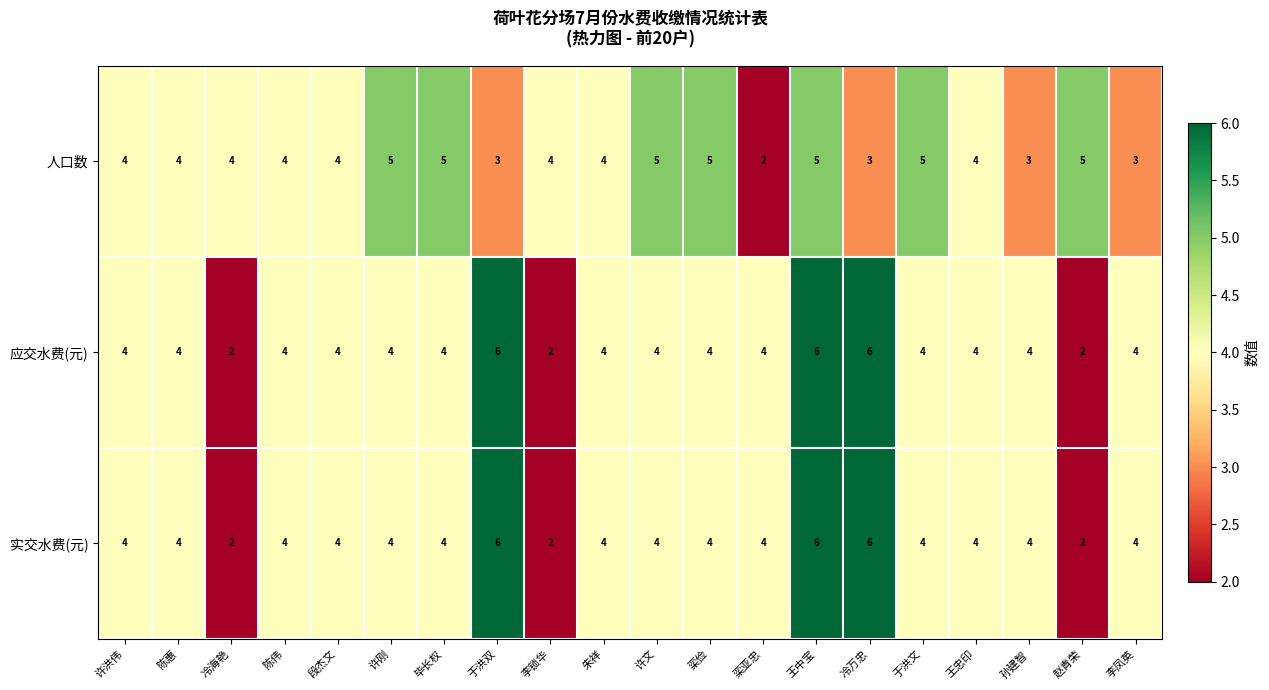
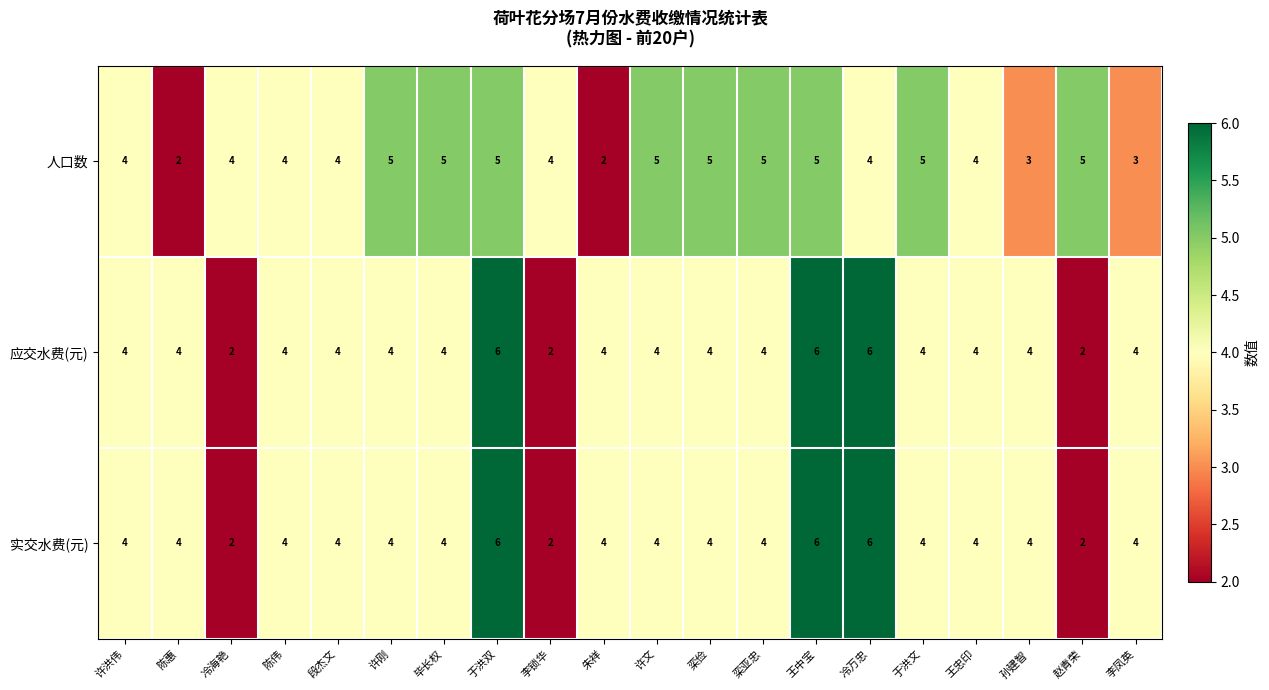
人口数, 陈惠: 4 -> 2
人口数, 于洪双: 3 -> 5
人口数, 朱祥: 4 -> 2
人口数, 栾亚忠: 2 -> 5
人口数, 冷万忠: 3 -> 4
